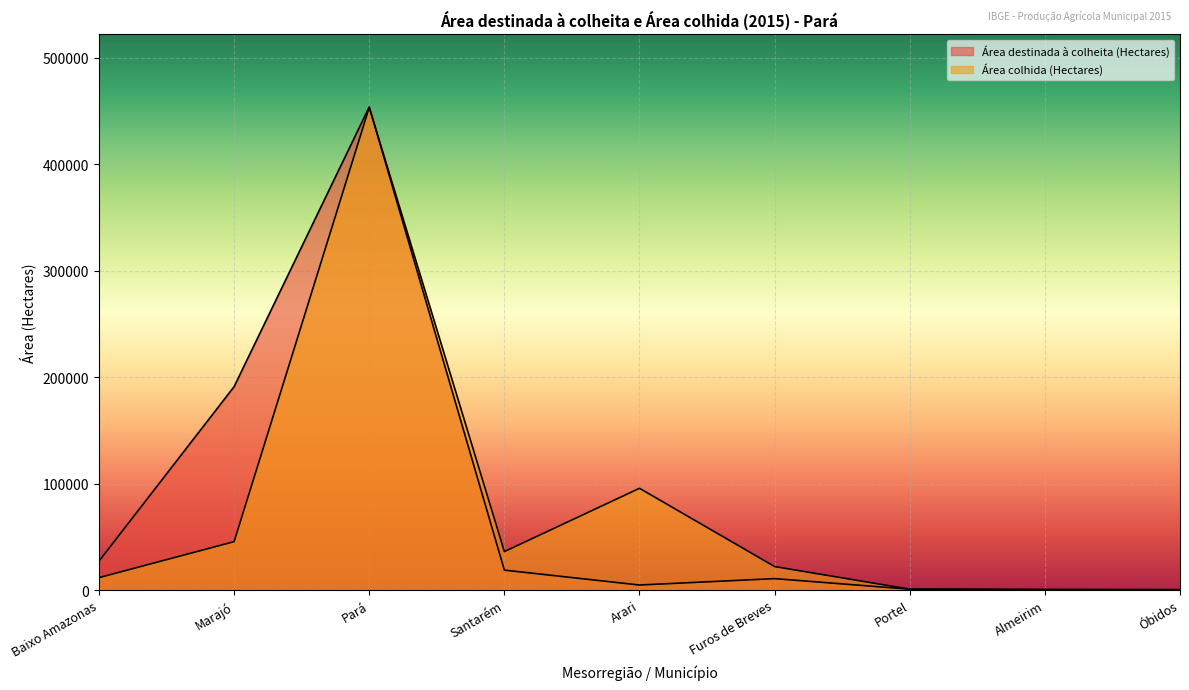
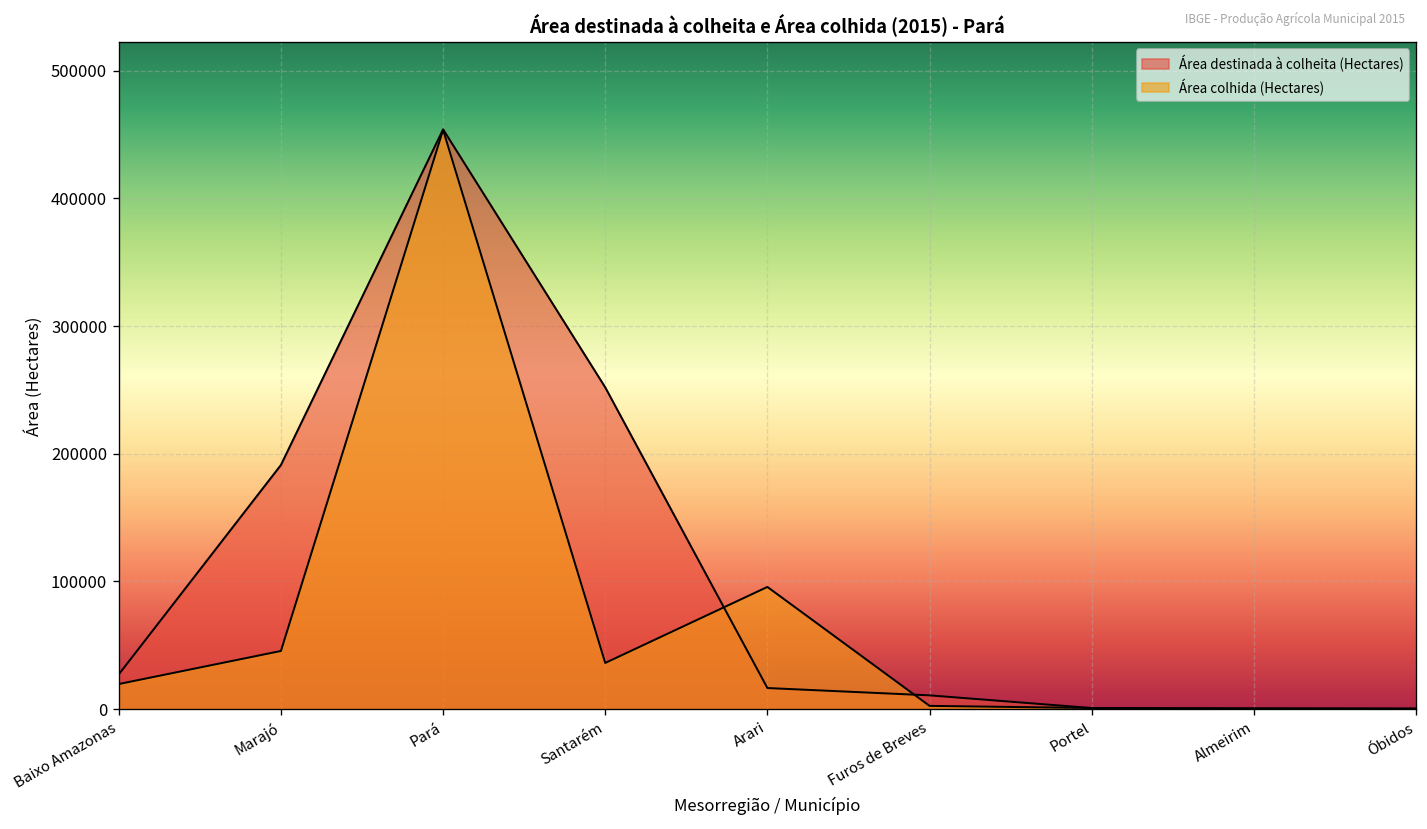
Área colhida (Hectares), Baixo Amazonas: 12000 -> 20000
Área destinada à colheita (Hectares), Santarém: 19000 -> 252000
Área destinada à colheita (Hectares), Arari: 5000 -> 17000
Área colhida (Hectares), Furos de Breves: 22000 -> 3000
